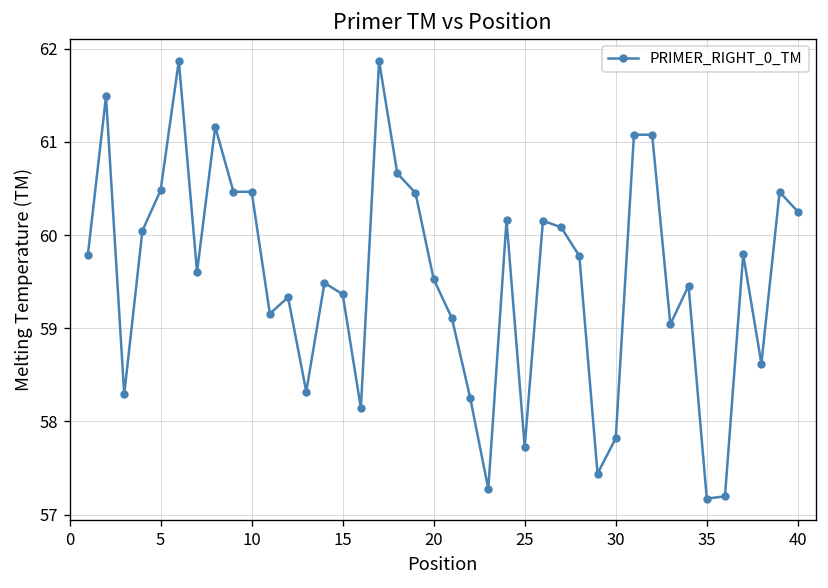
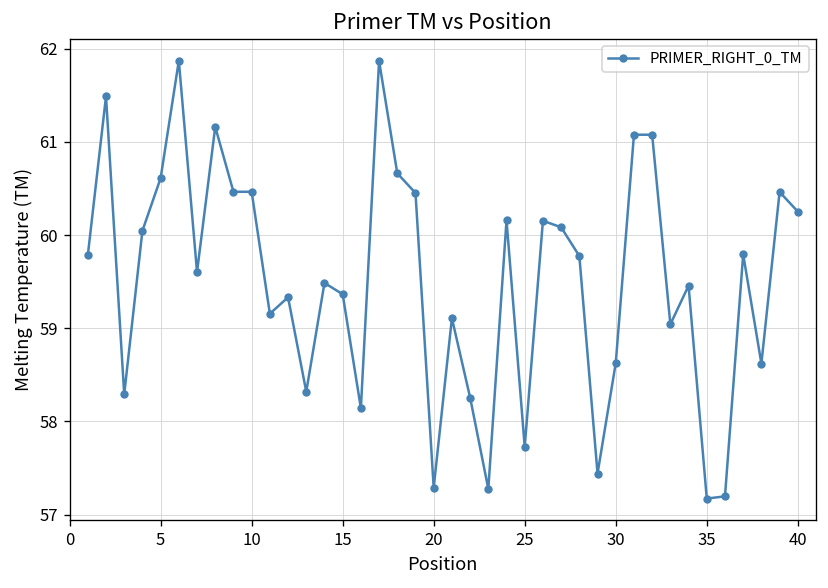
5: 60.5 -> 60.6
20: 59.5 -> 57.3
30: 57.8 -> 58.6
